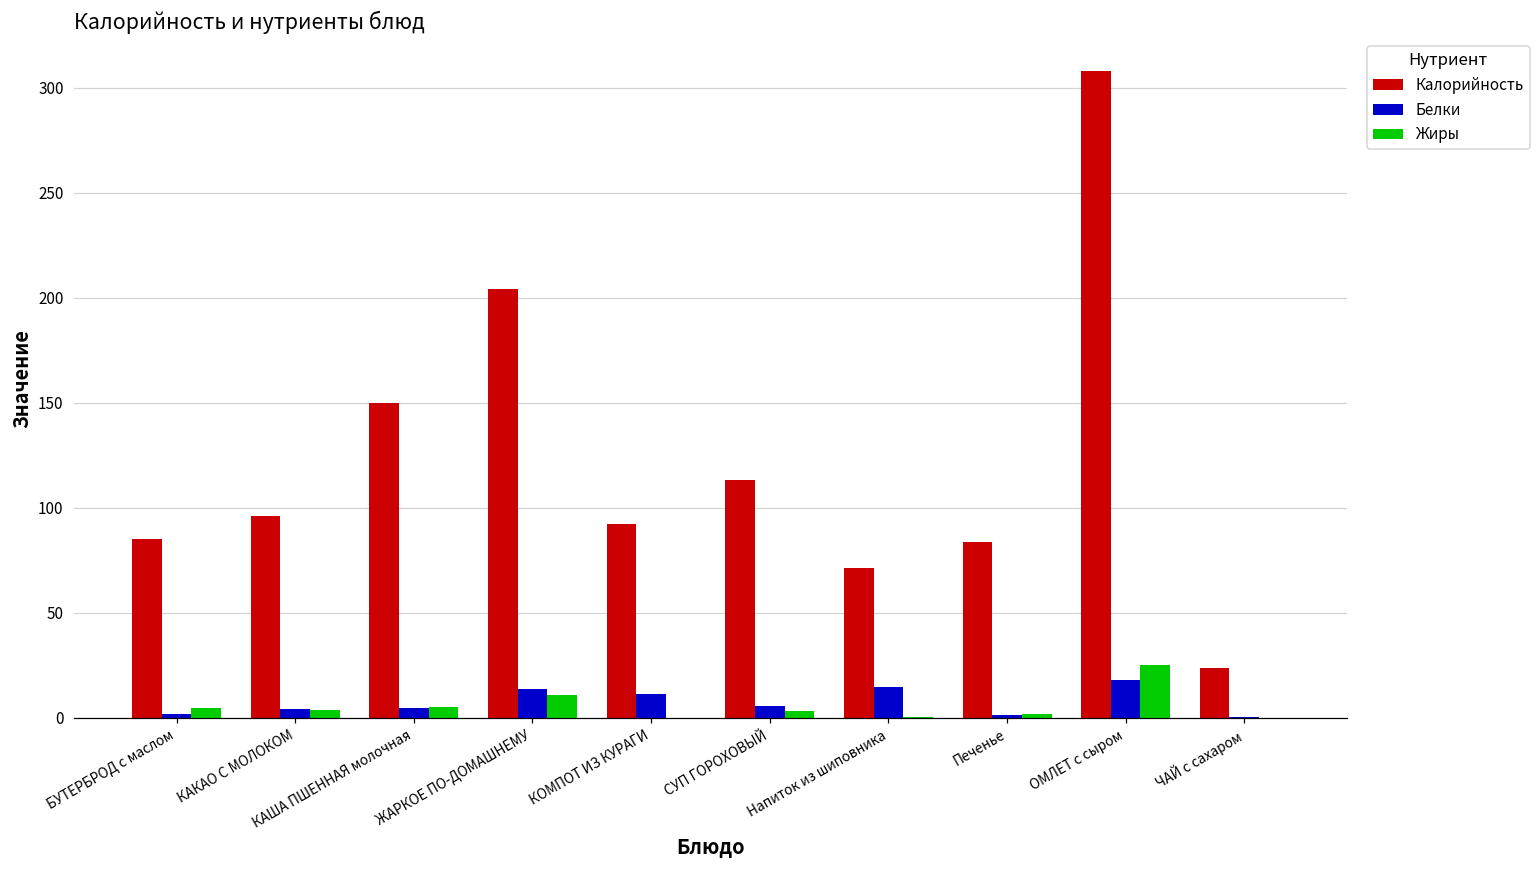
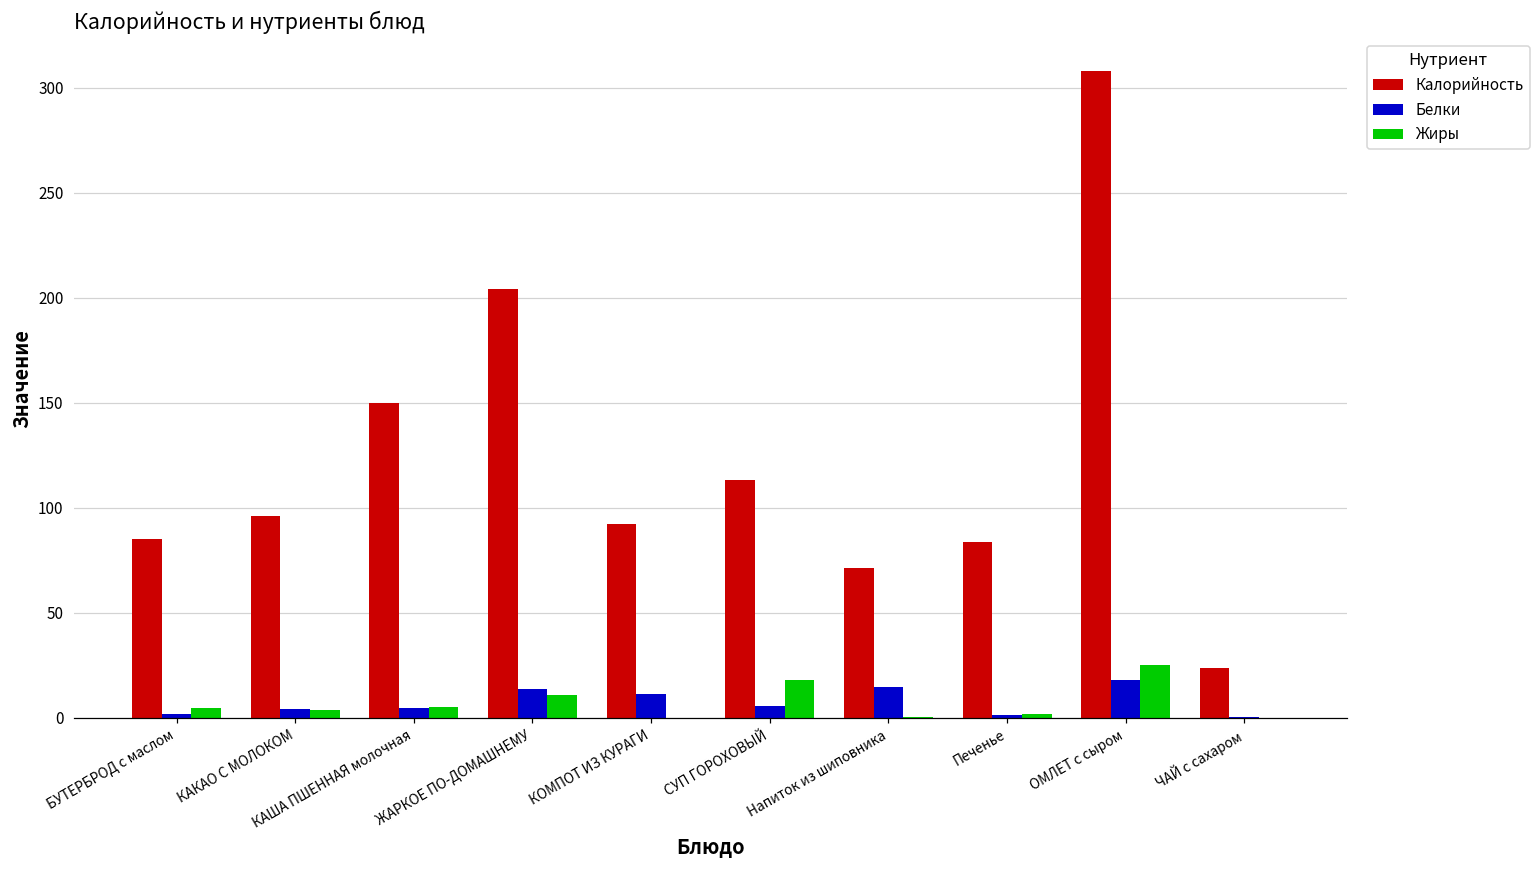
Жиры, СУП ГОРОХОВЫЙ: 3 -> 18
